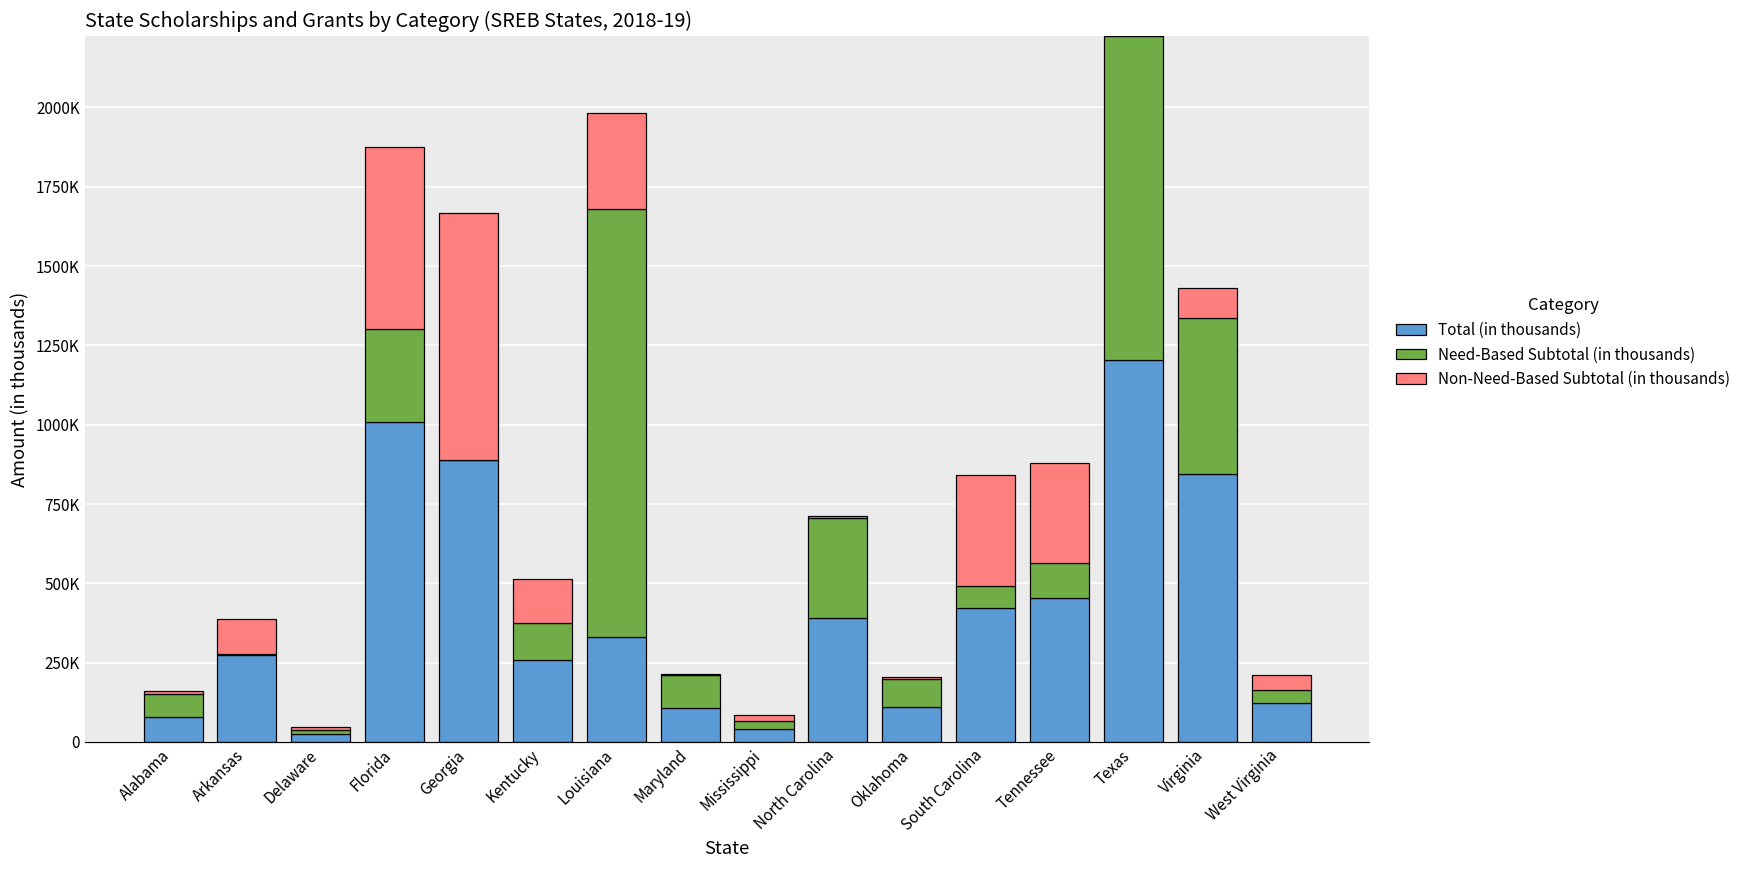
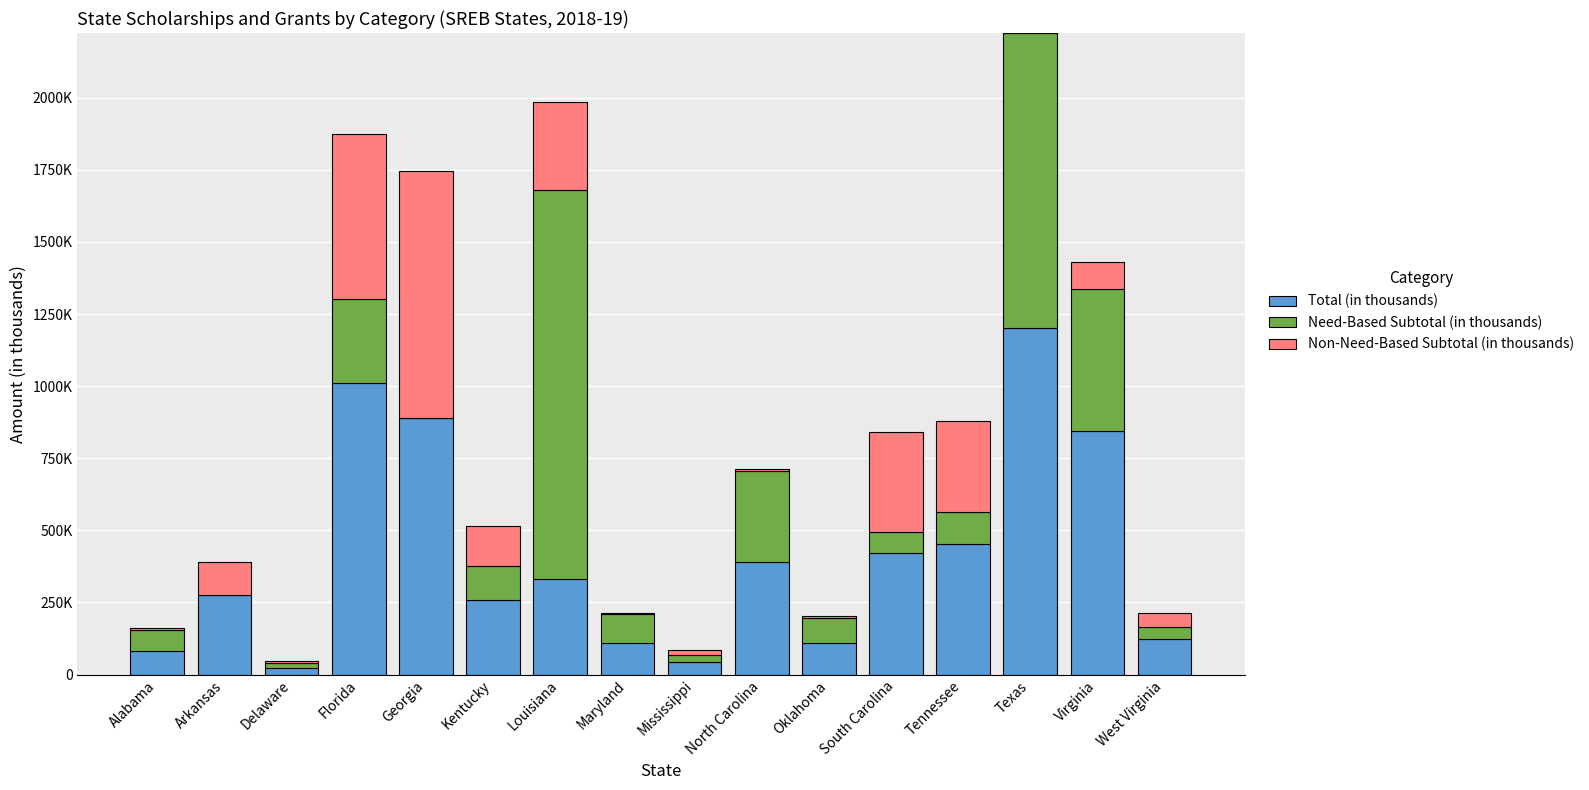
Non-Need-Based Subtotal (in thousands), Georgia: 780000 -> 860000
